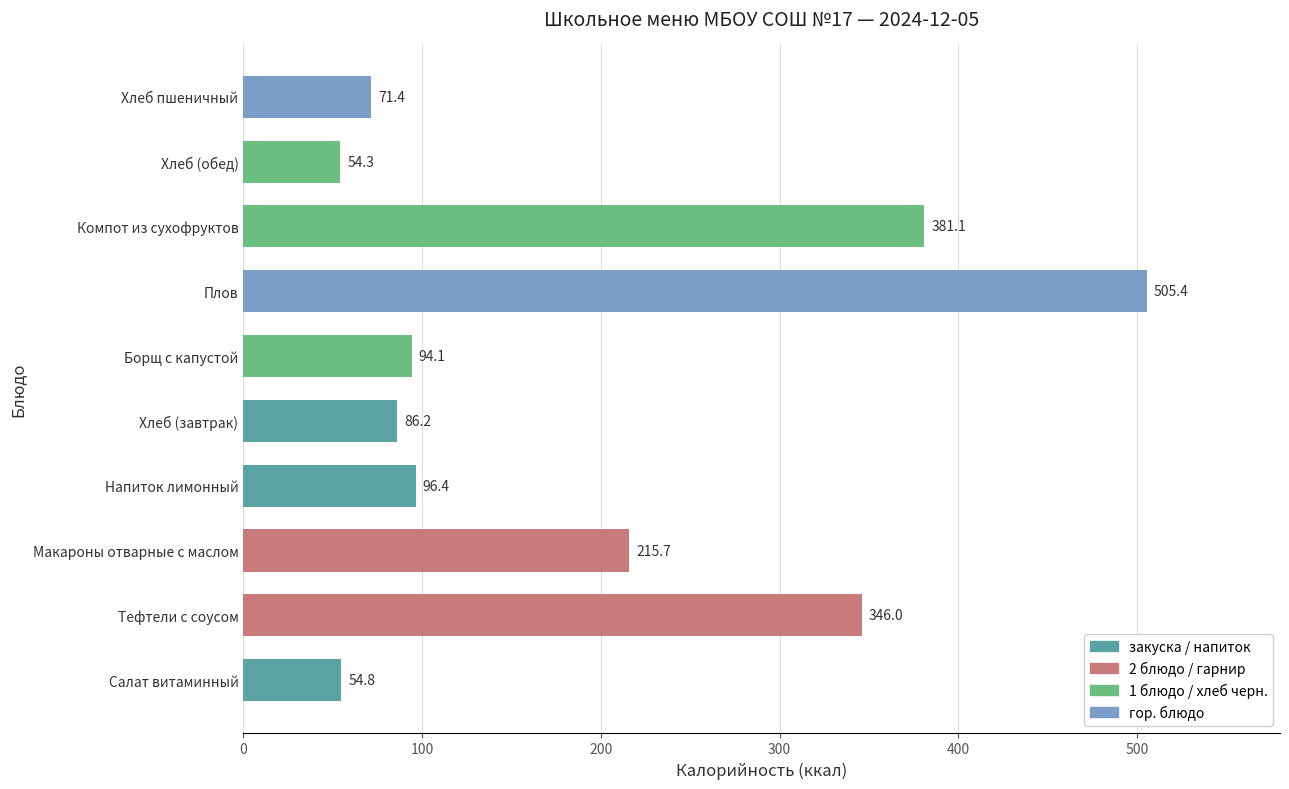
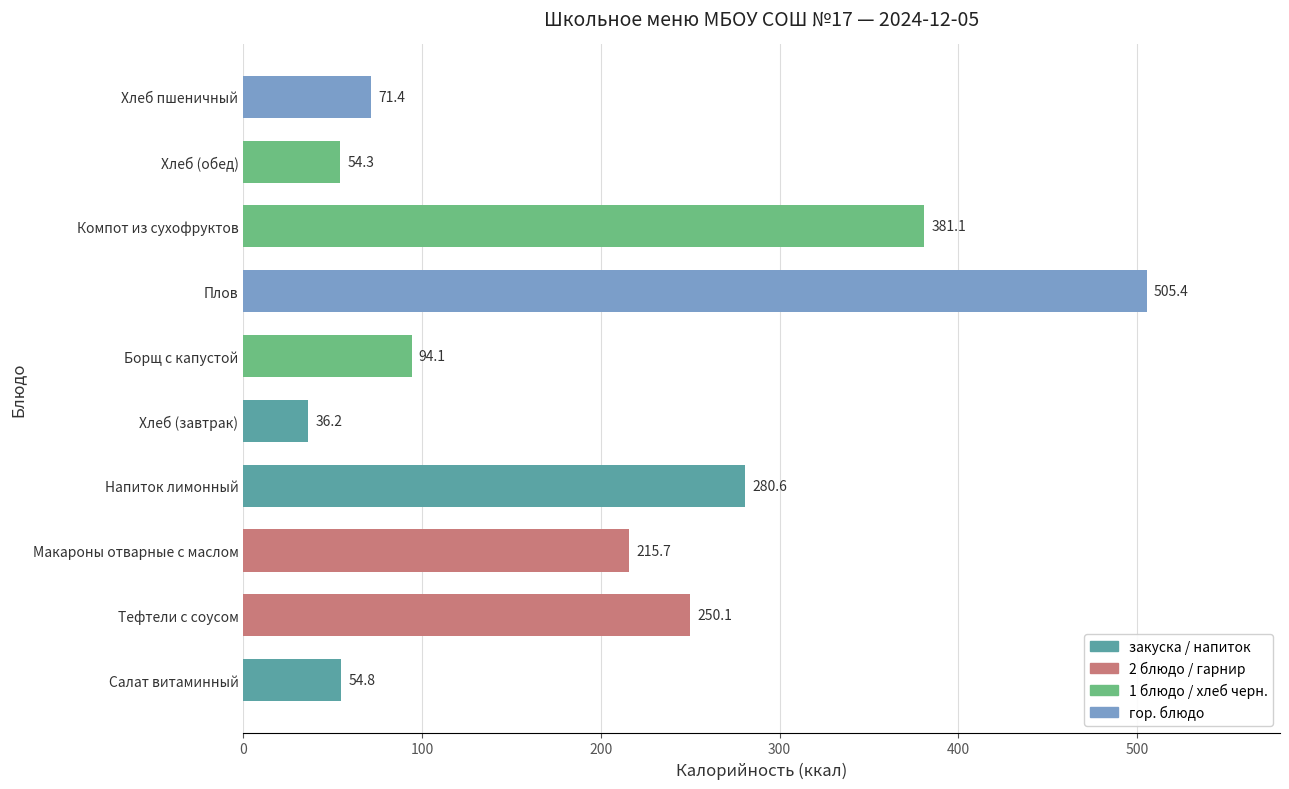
Хлеб (завтрак): 86.2 -> 36.2
Напиток лимонный: 96.4 -> 280.6
Тефтели с соусом: 346.0 -> 250.1
